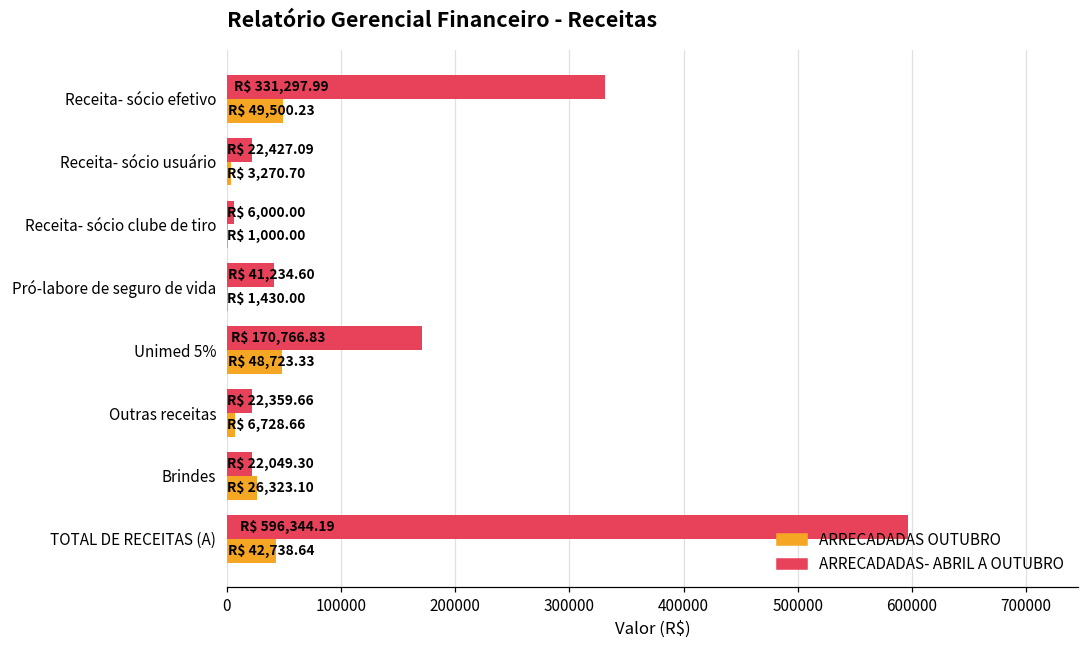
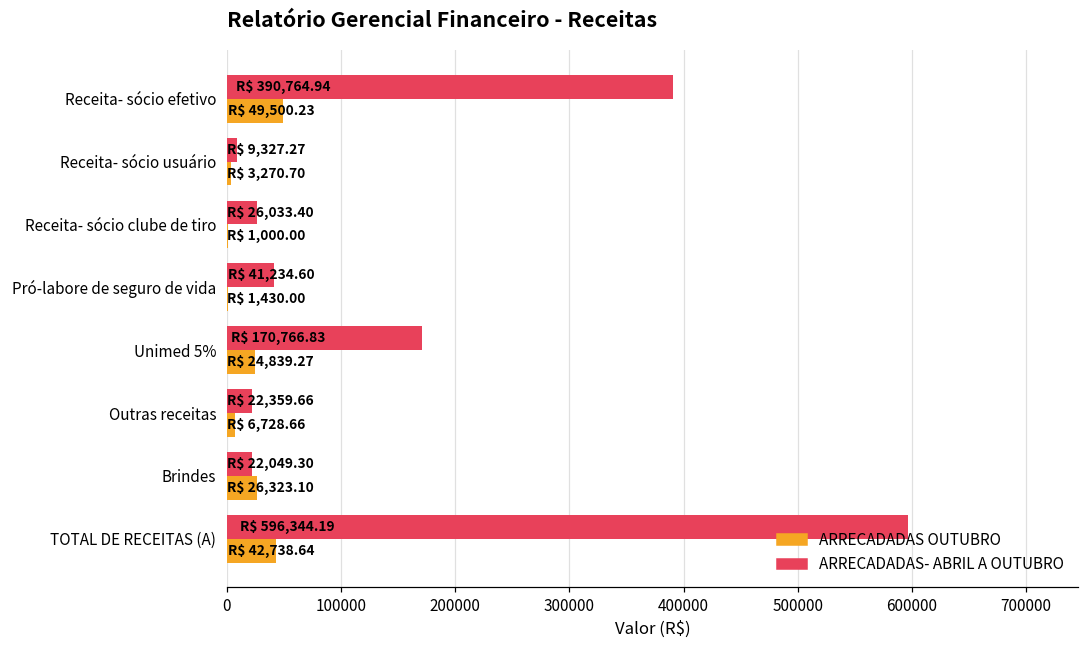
ARRECADADAS- ABRIL A OUTUBRO, Receita- sócio efetivo: 331,297.99 -> 390,764.94
ARRECADADAS- ABRIL A OUTUBRO, Receita- sócio usuário: 22,427.09 -> 9,327.27
ARRECADADAS- ABRIL A OUTUBRO, Receita- sócio clube de tiro: 6,000.00 -> 26,033.40
ARRECADADAS OUTUBRO, Unimed 5%: 48,723.33 -> 24,839.27
